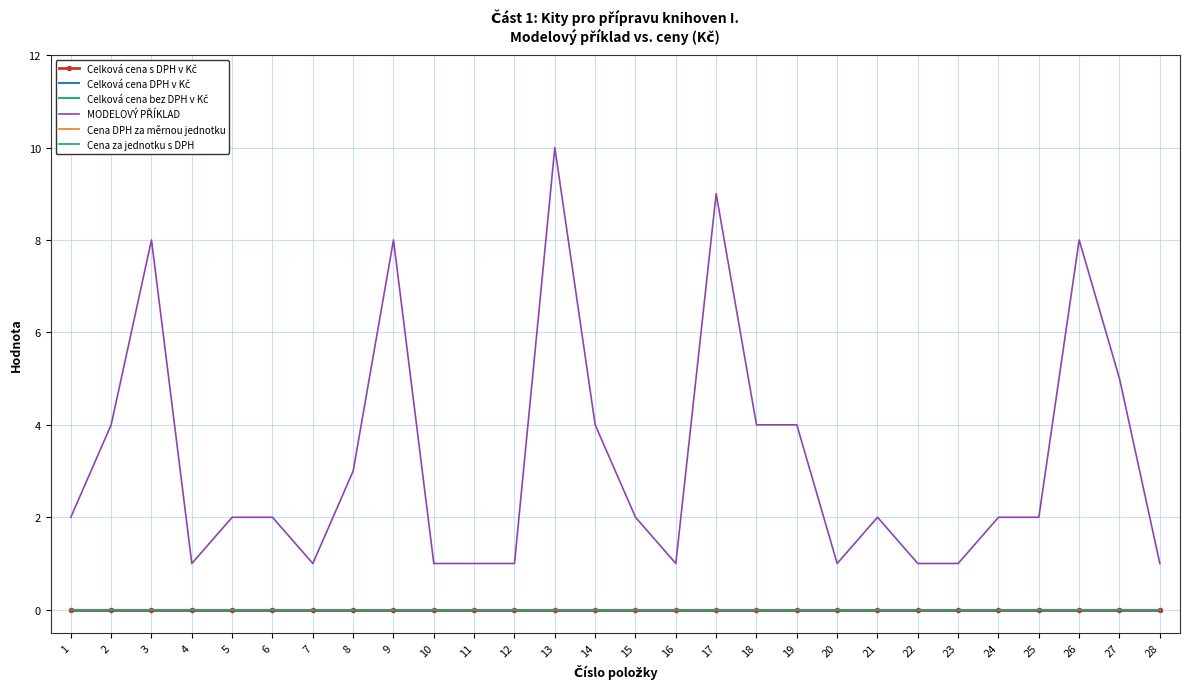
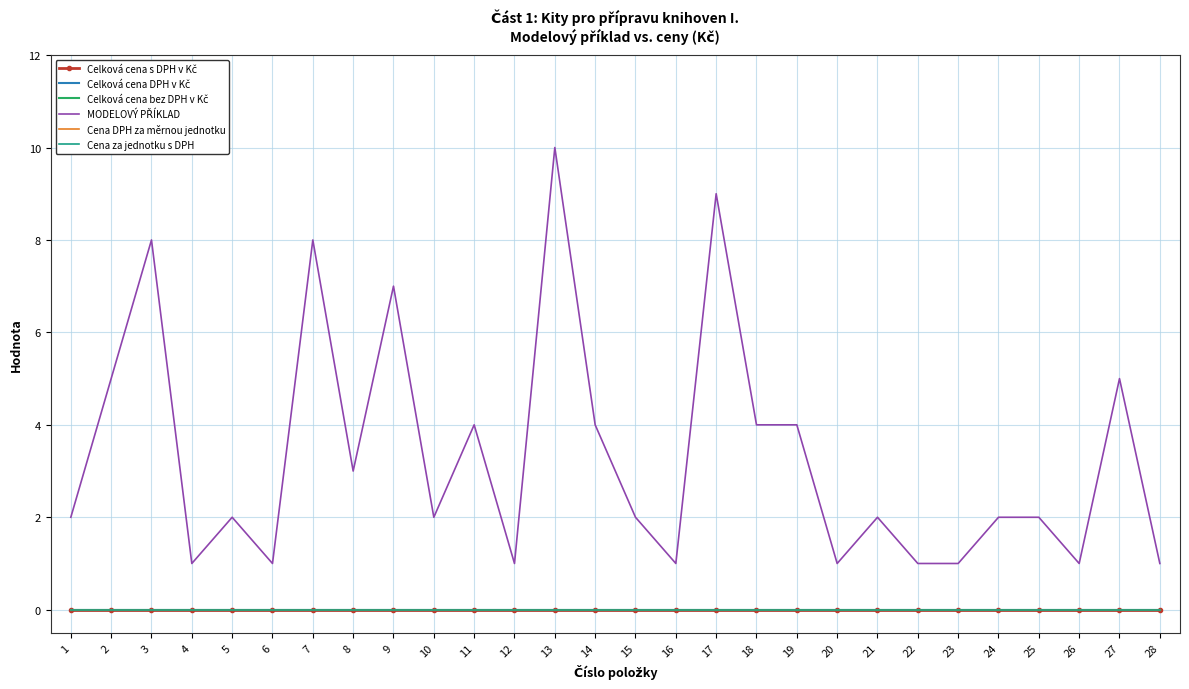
MODELOVÝ PŘÍKLAD, 2: 4 -> 5
MODELOVÝ PŘÍKLAD, 6: 2 -> 1
MODELOVÝ PŘÍKLAD, 7: 1 -> 8
MODELOVÝ PŘÍKLAD, 9: 8 -> 7
MODELOVÝ PŘÍKLAD, 10: 1 -> 2
MODELOVÝ PŘÍKLAD, 11: 1 -> 4
MODELOVÝ PŘÍKLAD, 26: 8 -> 1
